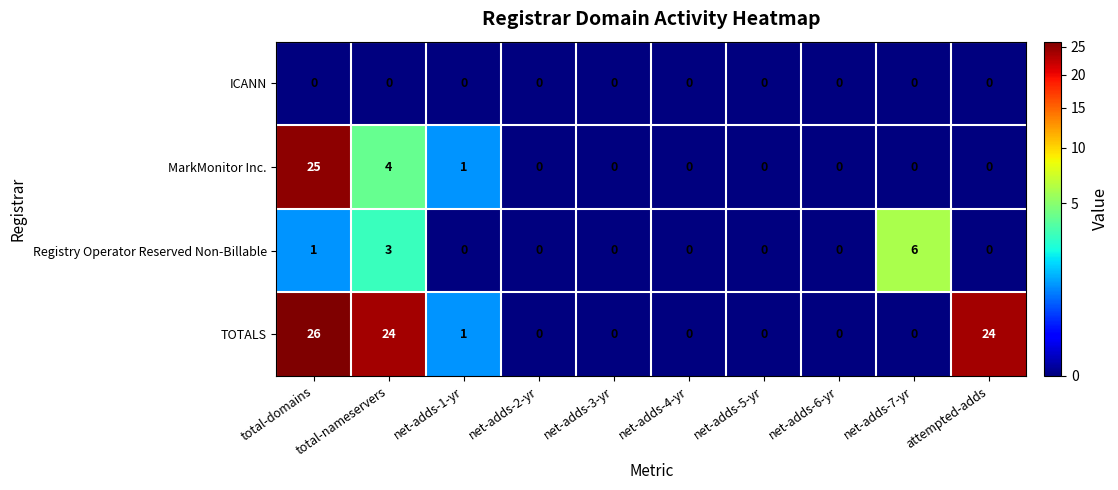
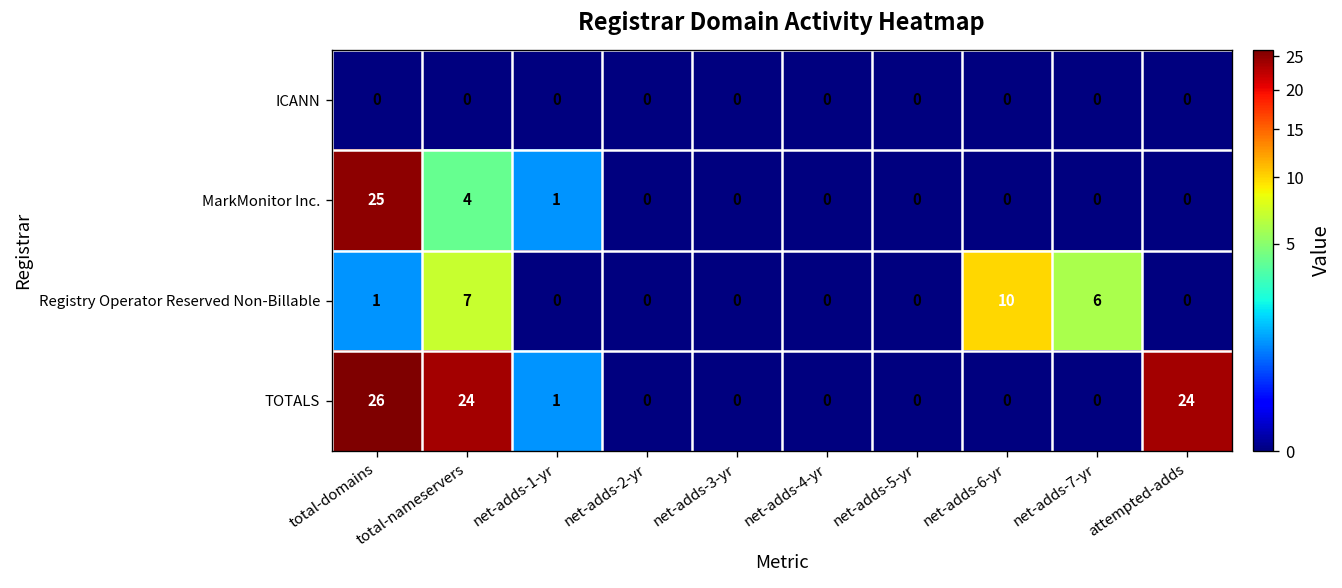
Registry Operator Reserved Non-Billable, total-nameservers: 3 -> 7
Registry Operator Reserved Non-Billable, net-adds-6-yr: 0 -> 10
